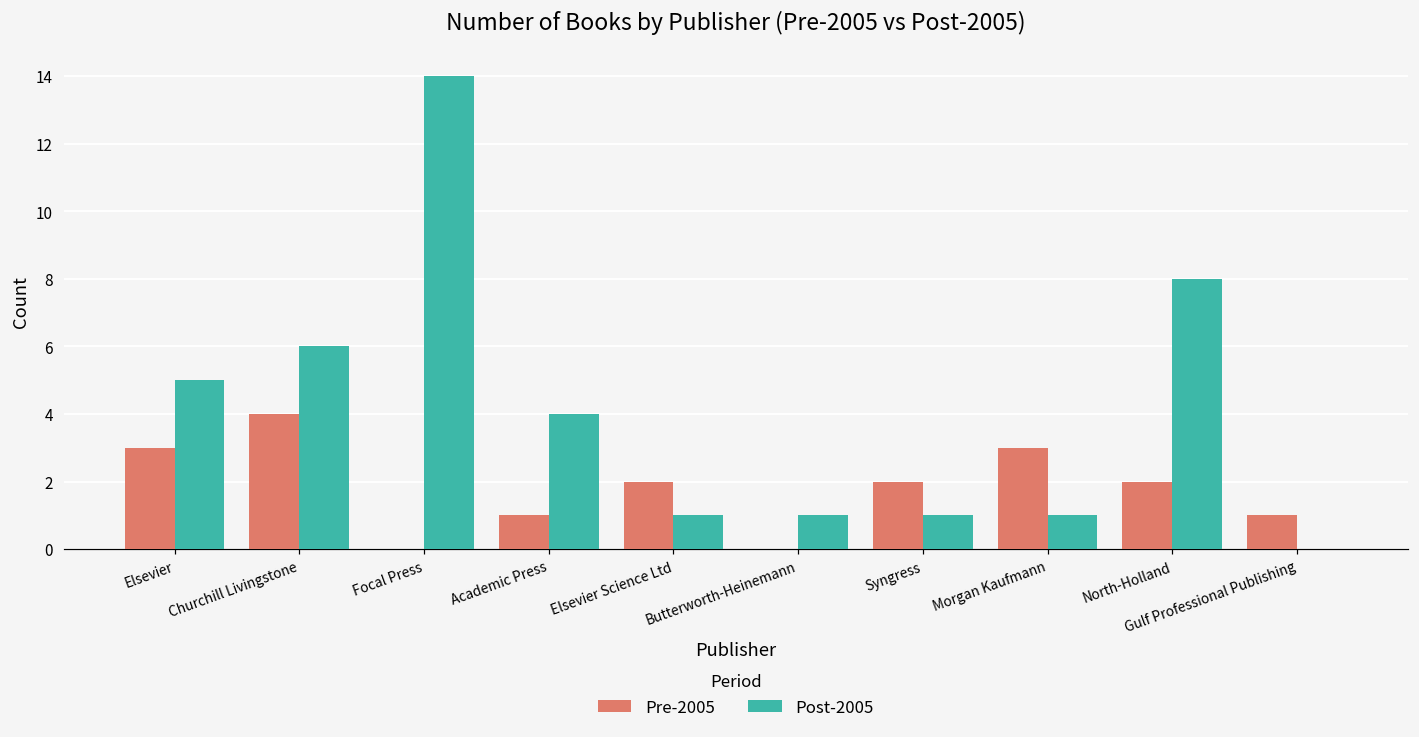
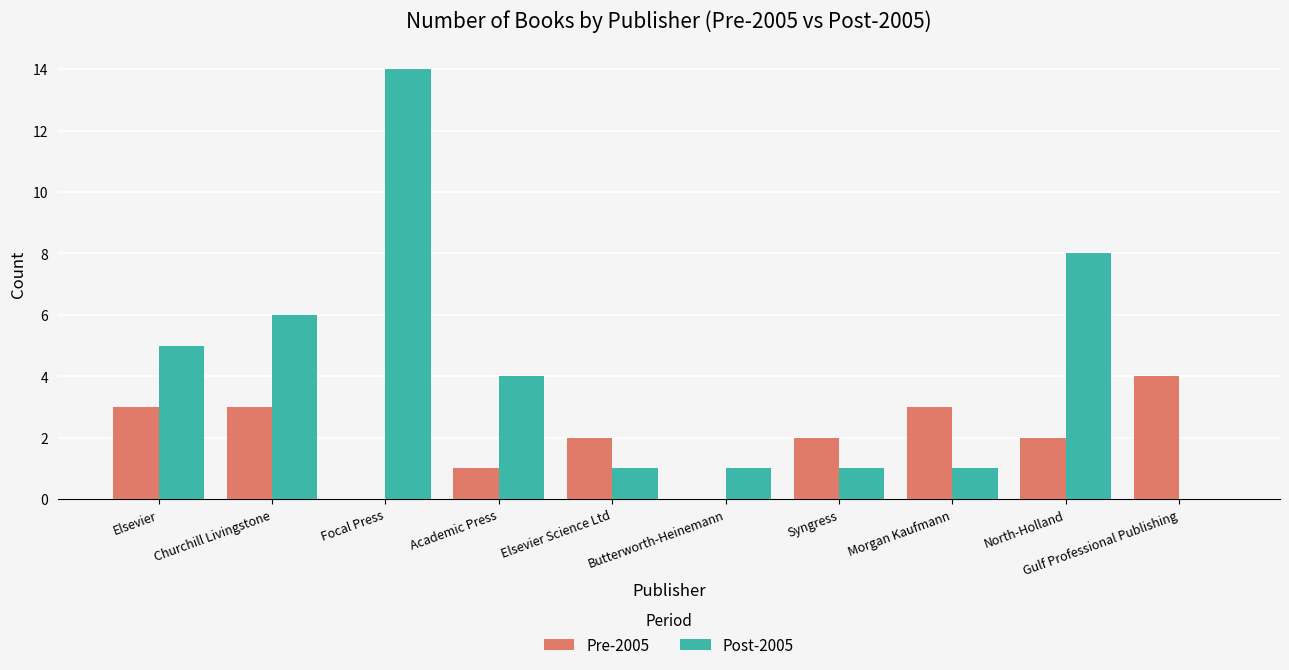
Pre-2005, Churchill Livingstone: 4 -> 3
Pre-2005, Gulf Professional Publishing: 1 -> 4
